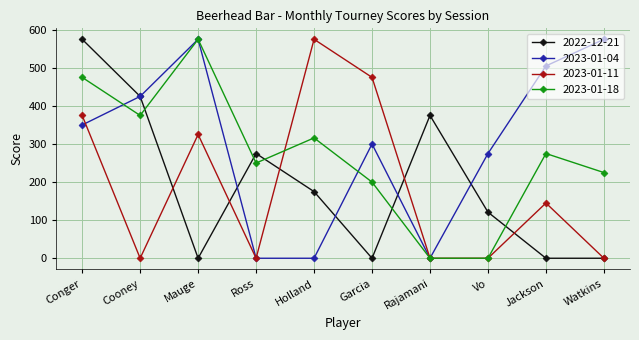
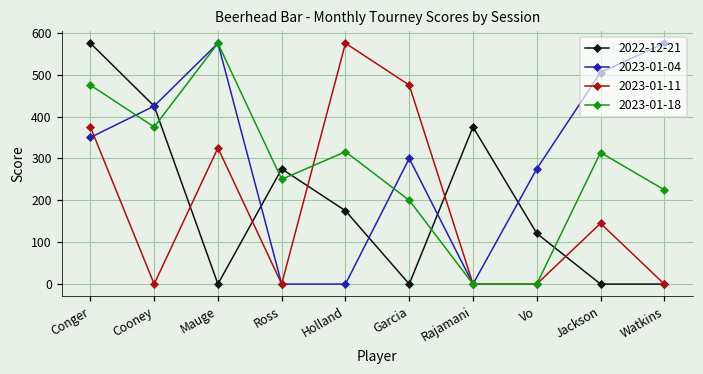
2023-01-18, Jackson: 280 -> 310
